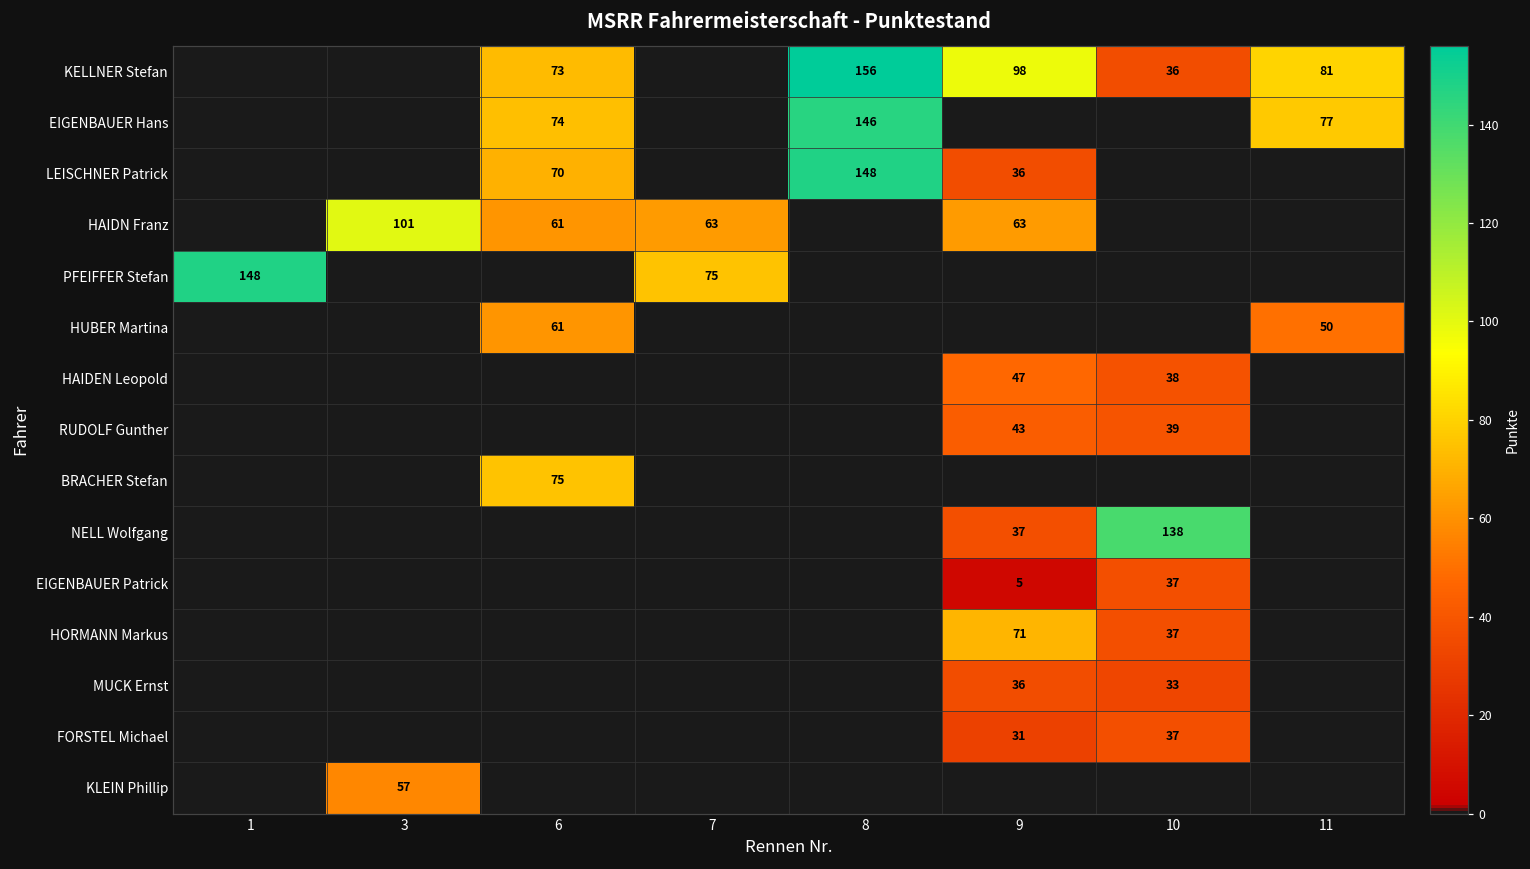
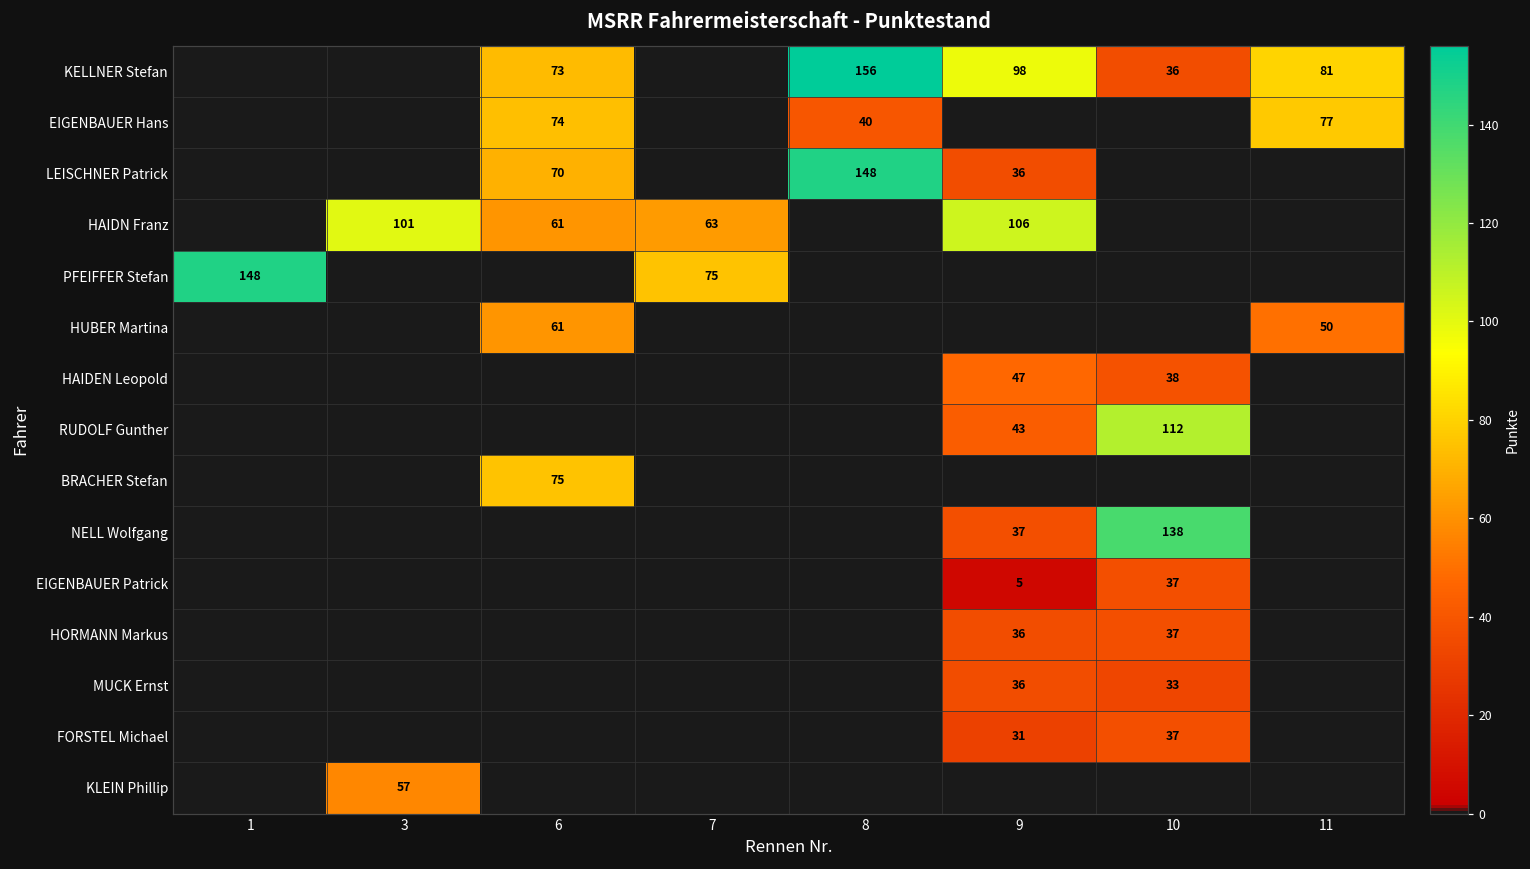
EIGENBAUER Hans, 8: 146 -> 40
HAIDN Franz, 9: 63 -> 106
RUDOLF Gunther, 10: 39 -> 112
HORMANN Markus, 9: 71 -> 36
